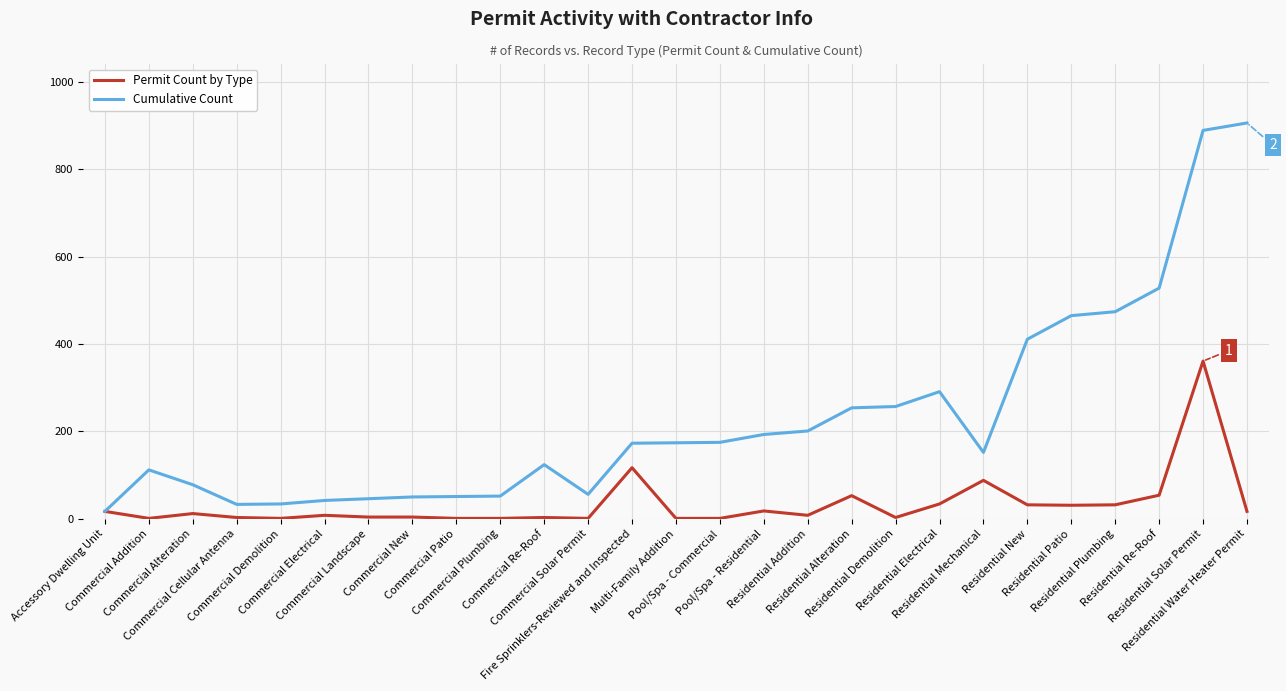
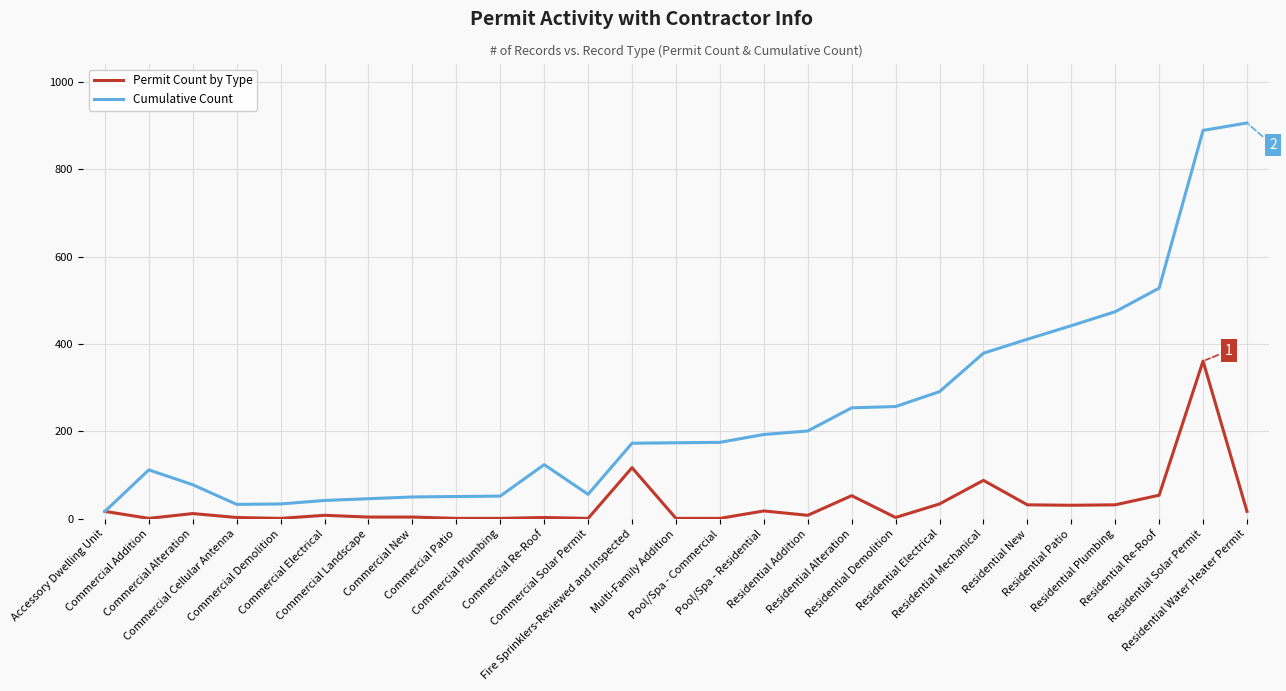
Cumulative Count, Residential Mechanical: 150 -> 380
Cumulative Count, Residential Patio: 470 -> 440
